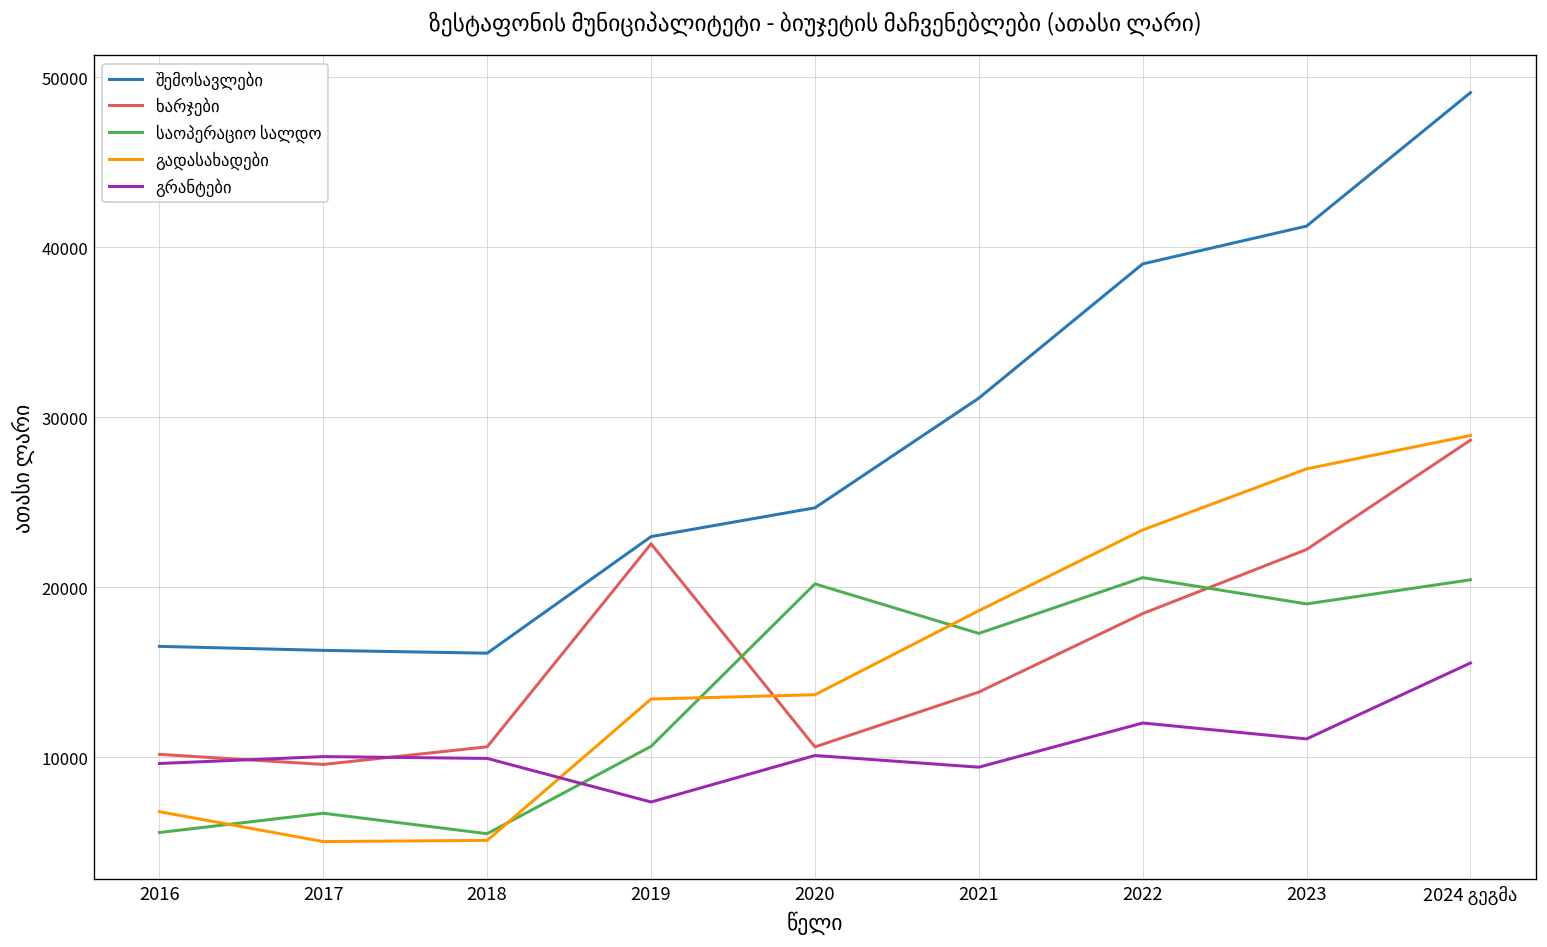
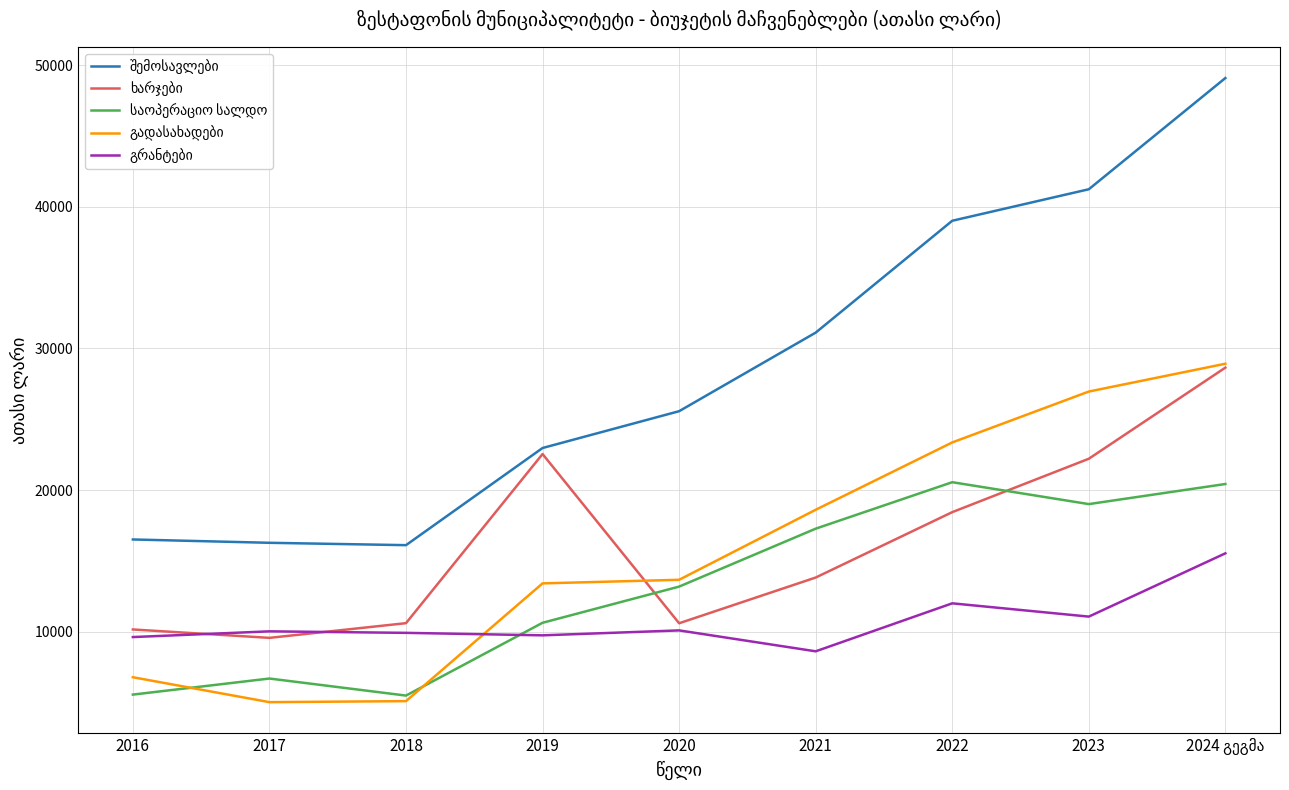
გრანტები, 2019: 7400 -> 9800
შემოსავლები, 2020: 24700 -> 25600
საოპერაციო სალდო, 2020: 20200 -> 13200
გრანტები, 2021: 9400 -> 8600
